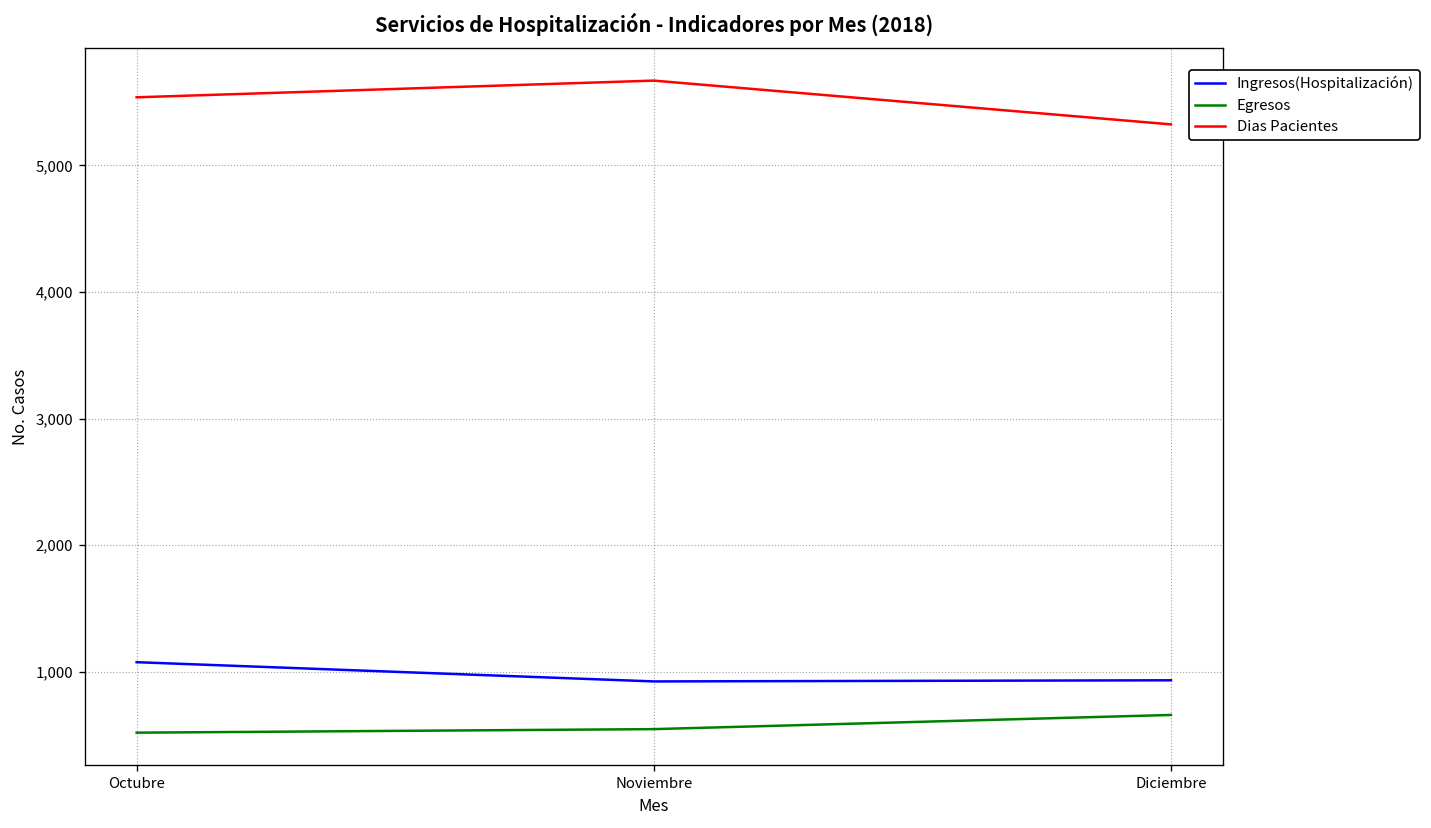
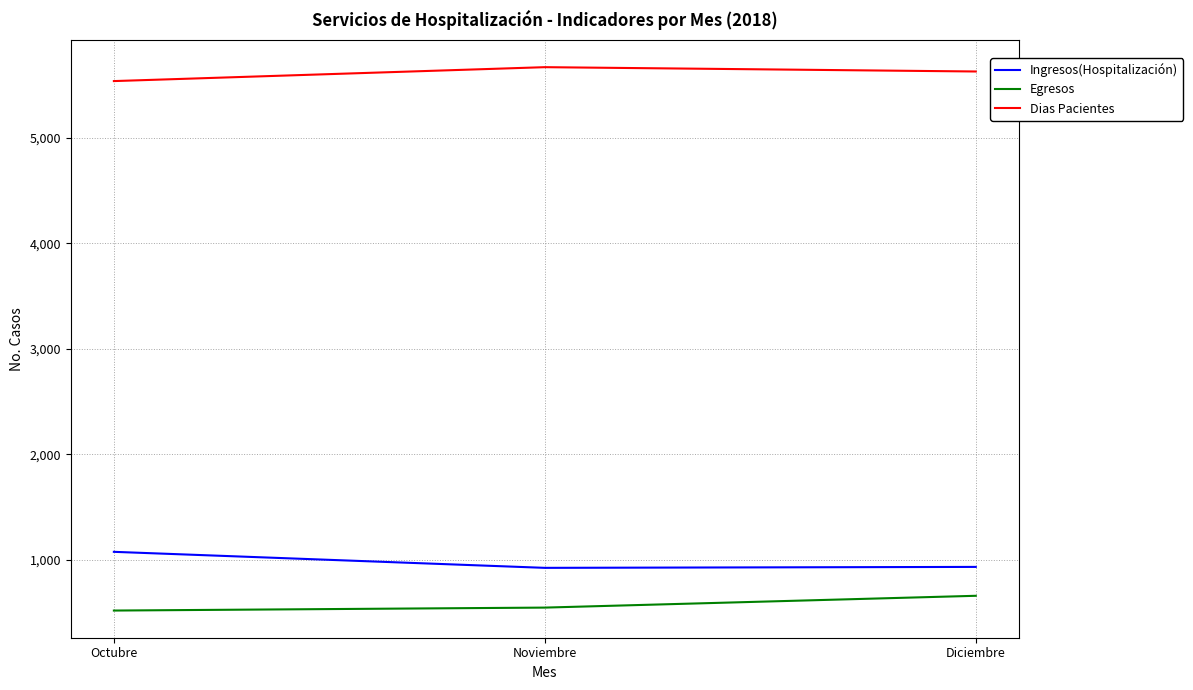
Dias Pacientes, Diciembre: 5,330 -> 5,630
